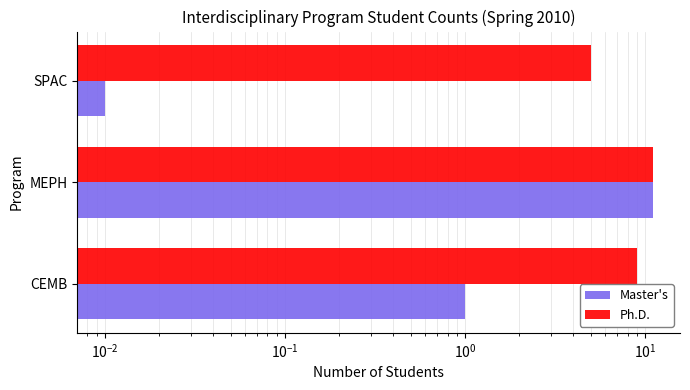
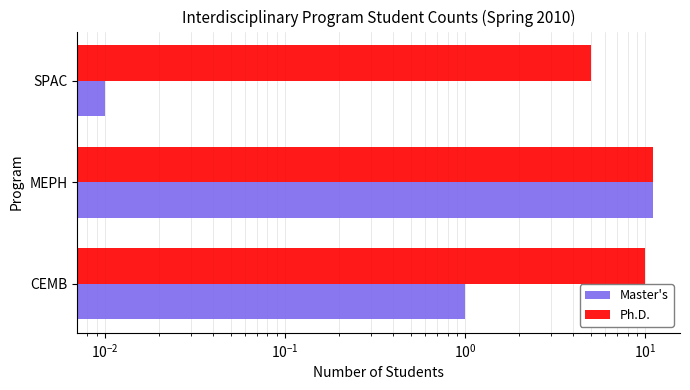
Ph.D., CEMB: 9 -> 10
